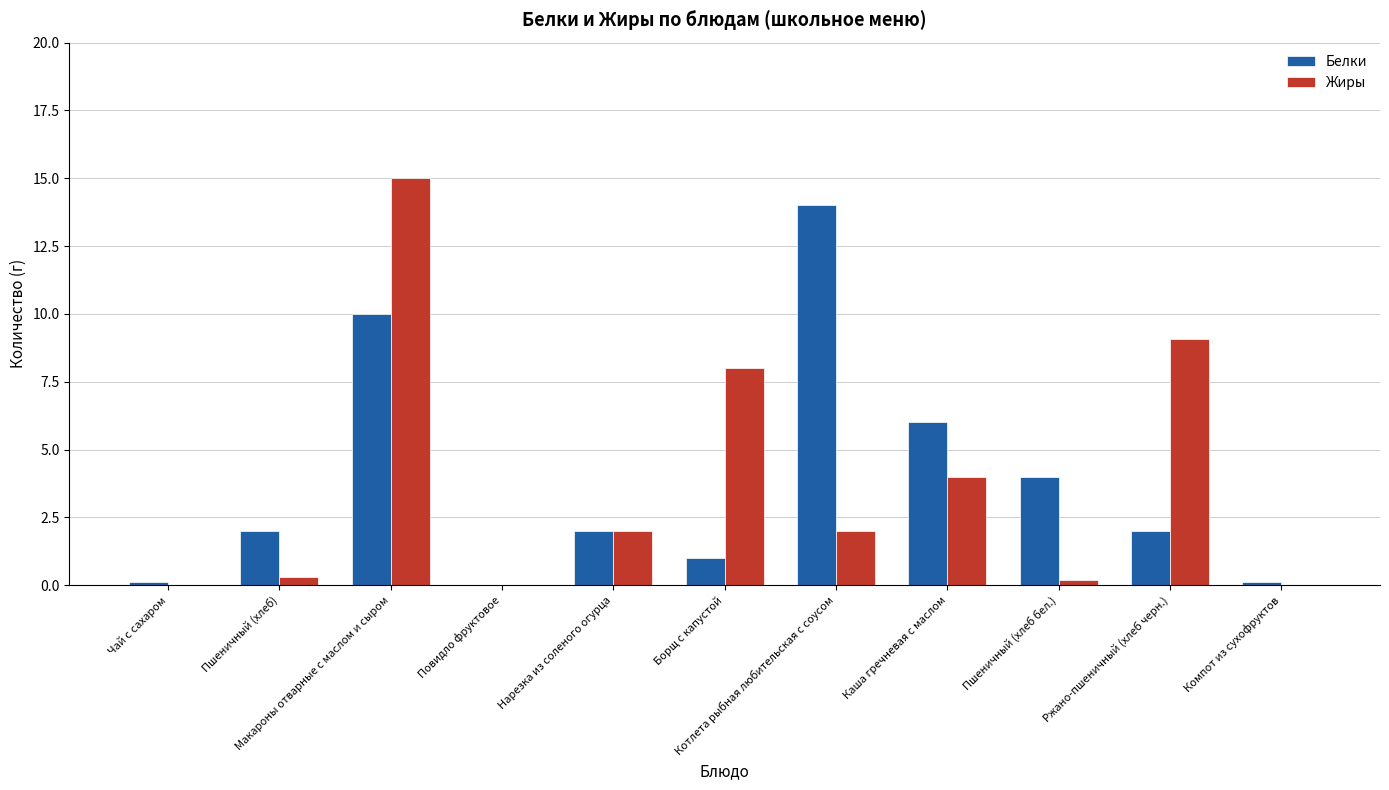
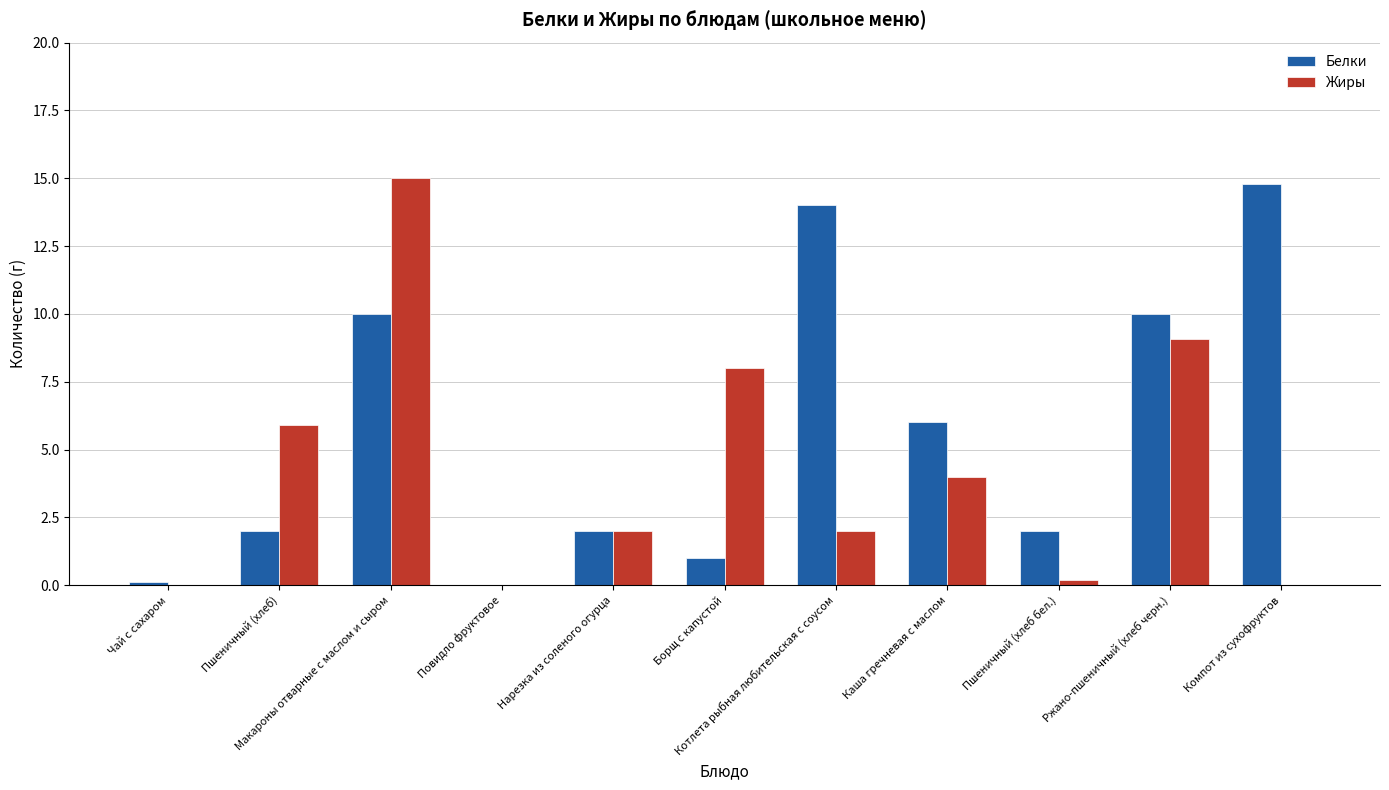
Жиры, Пшеничный (хлеб): 0.3 -> 5.9
Белки, Пшеничный (хлеб бел.): 4 -> 2
Белки, Ржано-пшеничный (хлеб черн.): 2 -> 10
Белки, Компот из сухофруктов: 0.1 -> 14.8
